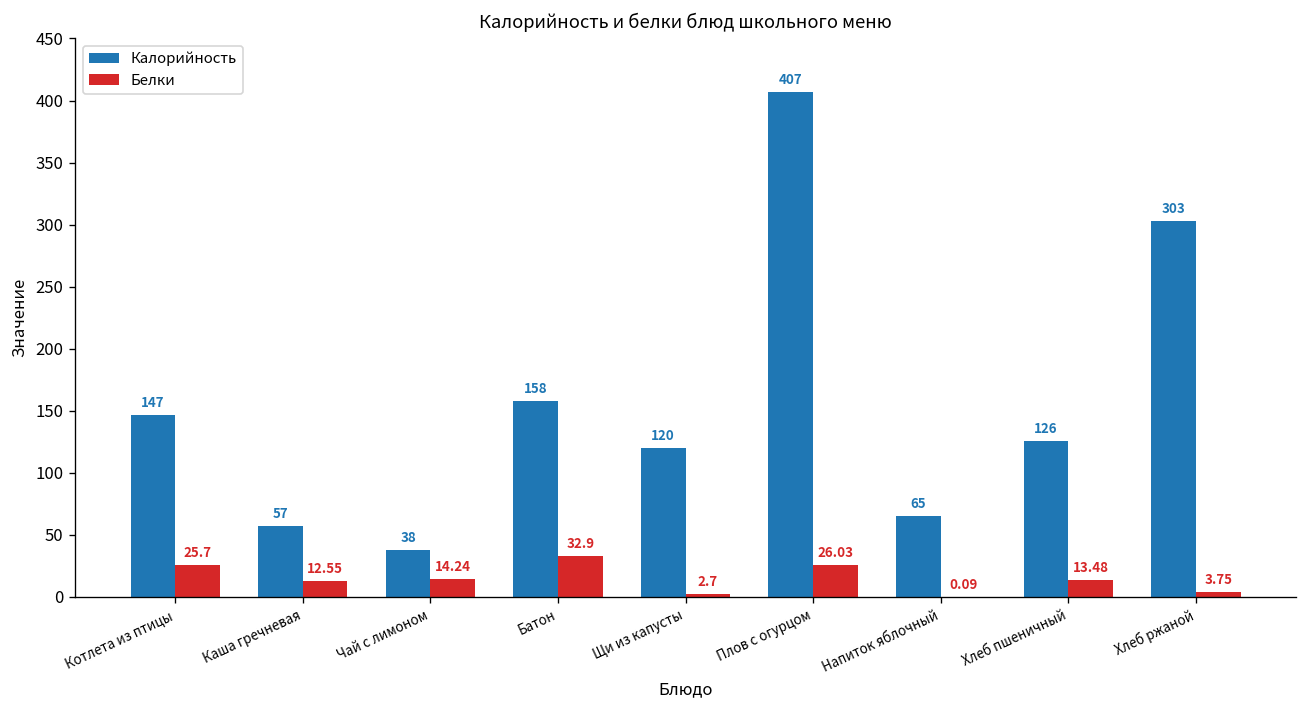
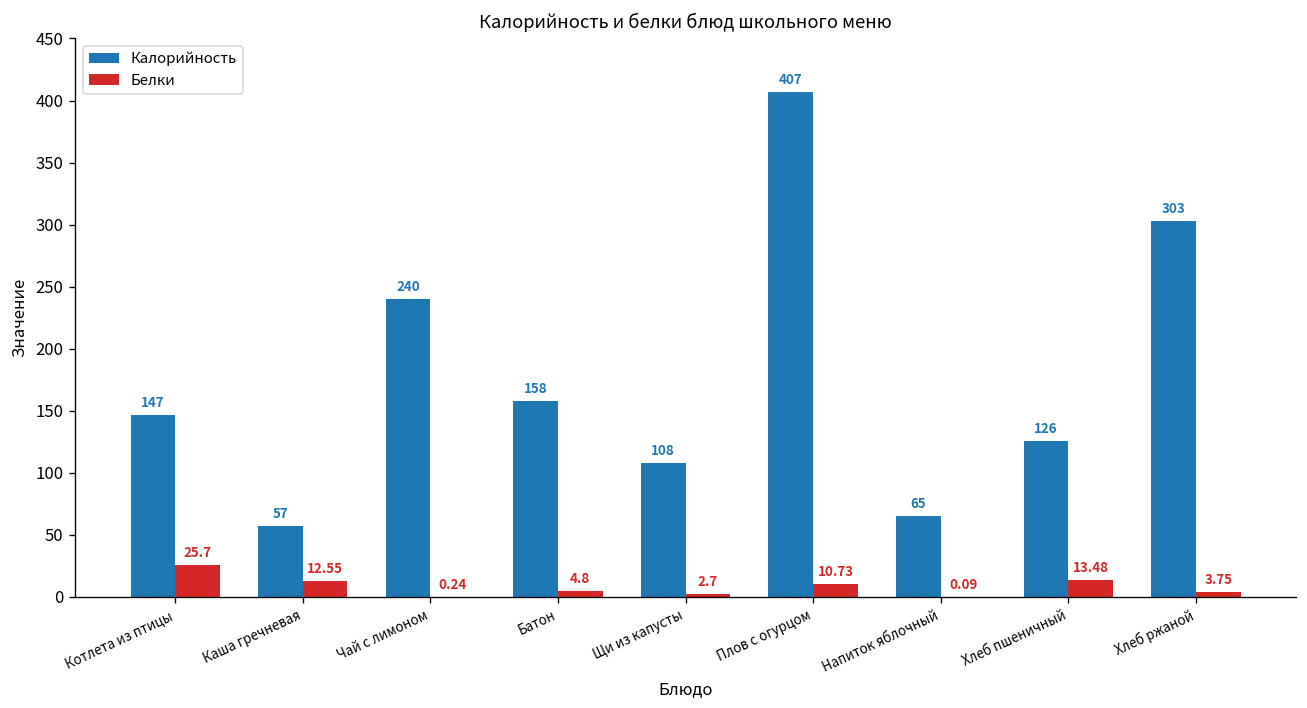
Калорийность, Чай с лимоном: 38 -> 240
Белки, Чай с лимоном: 14.24 -> 0.24
Белки, Батон: 32.9 -> 4.8
Калорийность, Щи из капусты: 120 -> 108
Белки, Плов с огурцом: 26.03 -> 10.73
